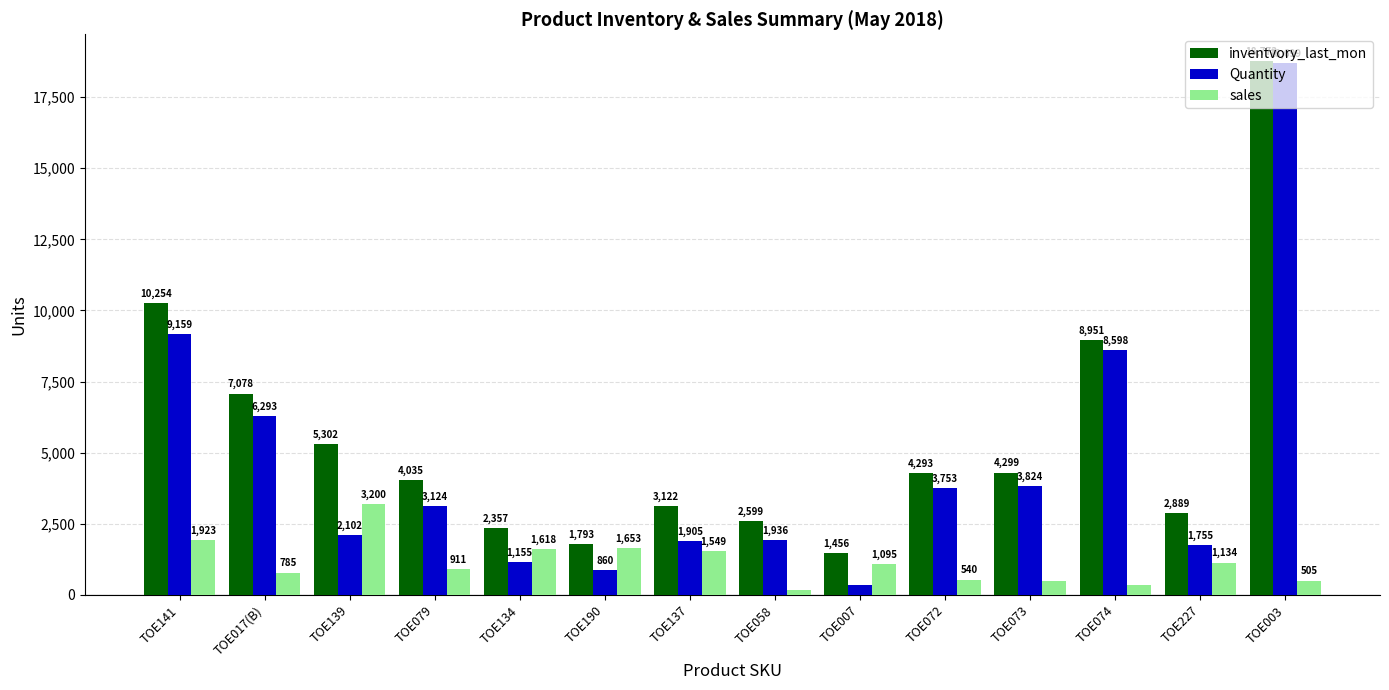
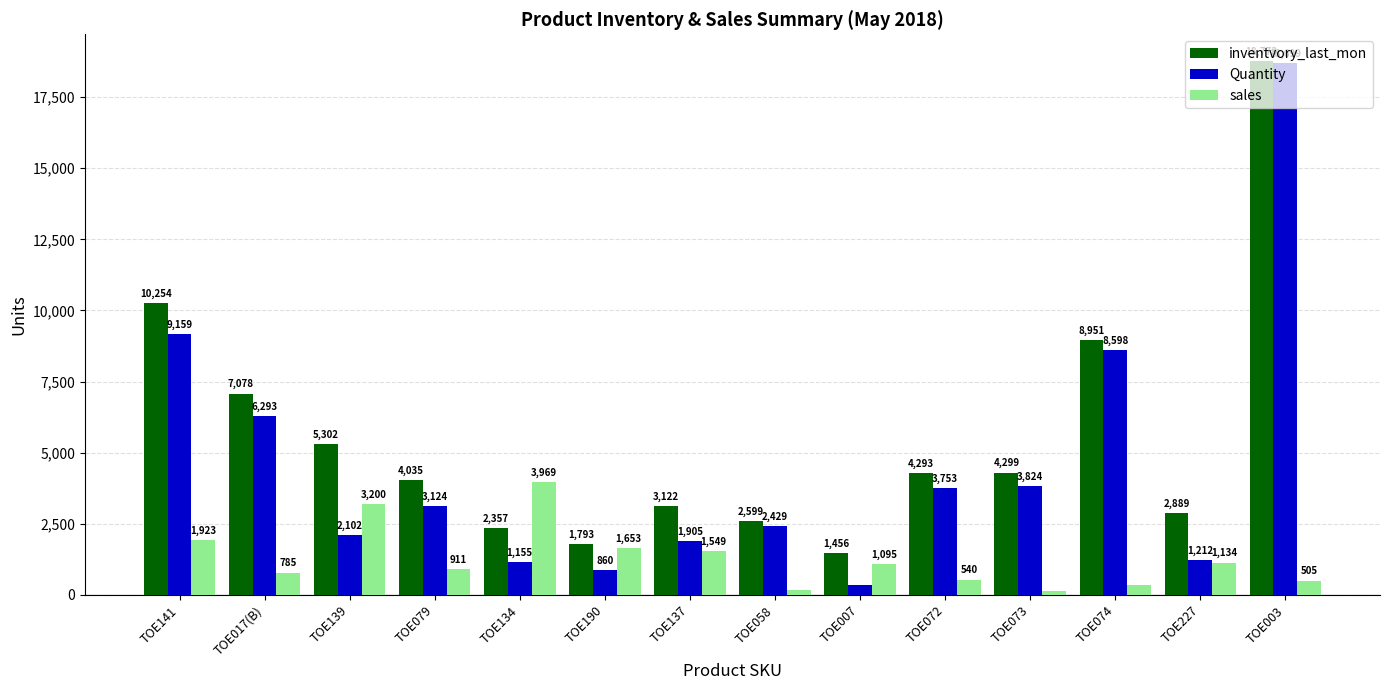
sales, TOE134: 1,618 -> 3,969
Quantity, TOE058: 1,936 -> 2,429
sales, TOE073: 500 -> 100
Quantity, TOE227: 1,755 -> 1,212
